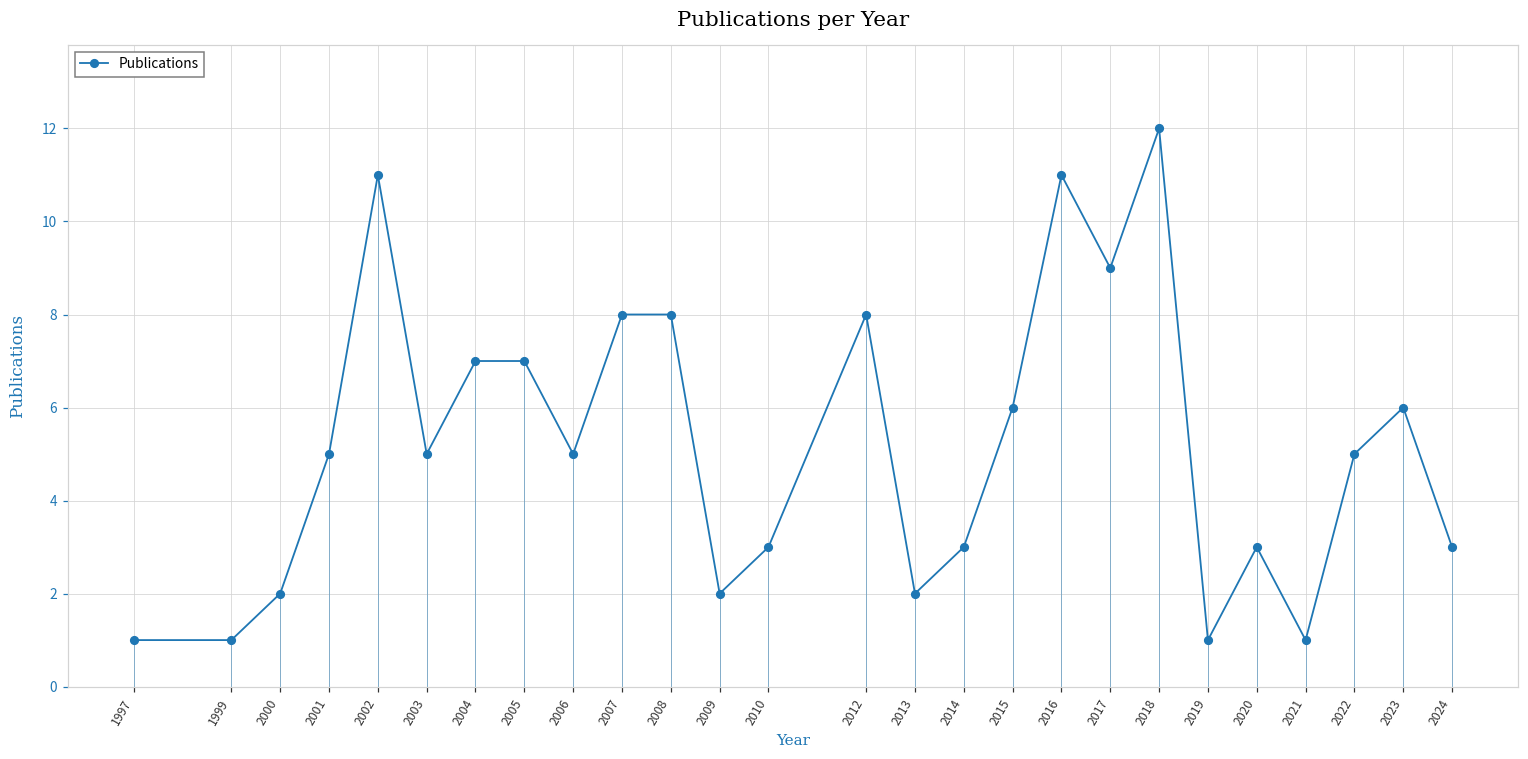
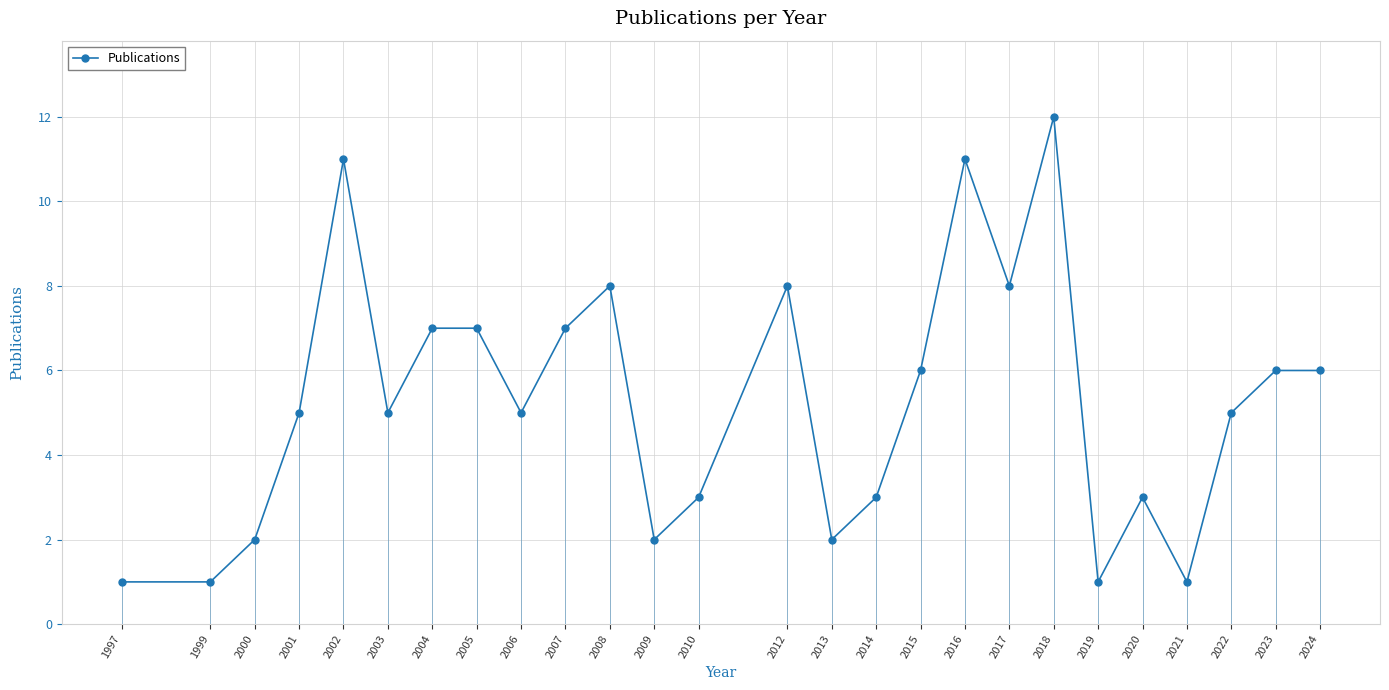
2007: 8 -> 7
2017: 9 -> 8
2024: 3 -> 6
